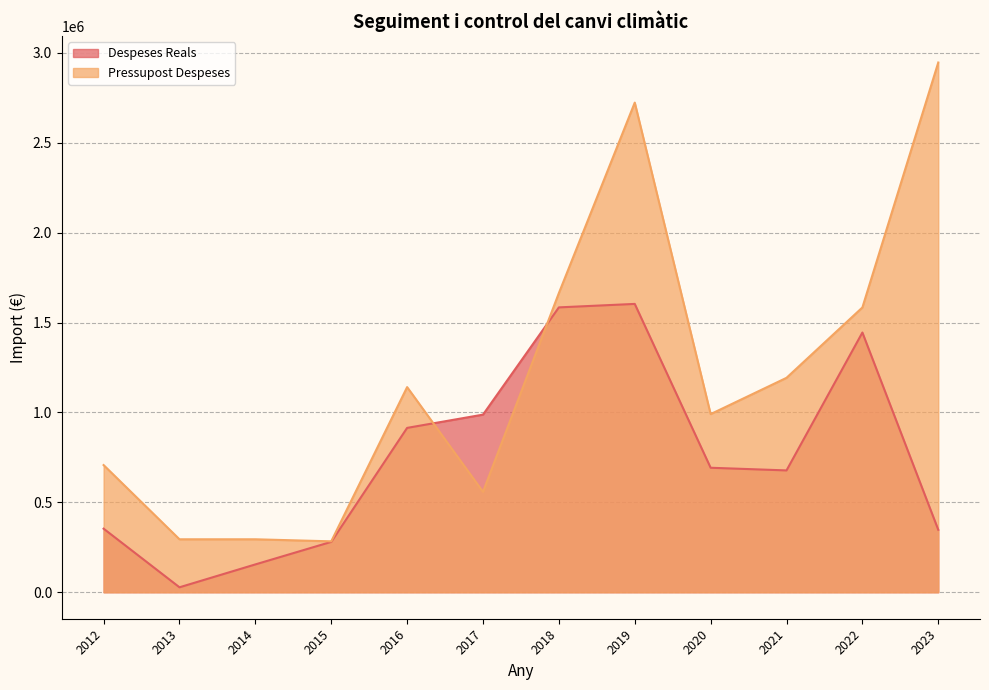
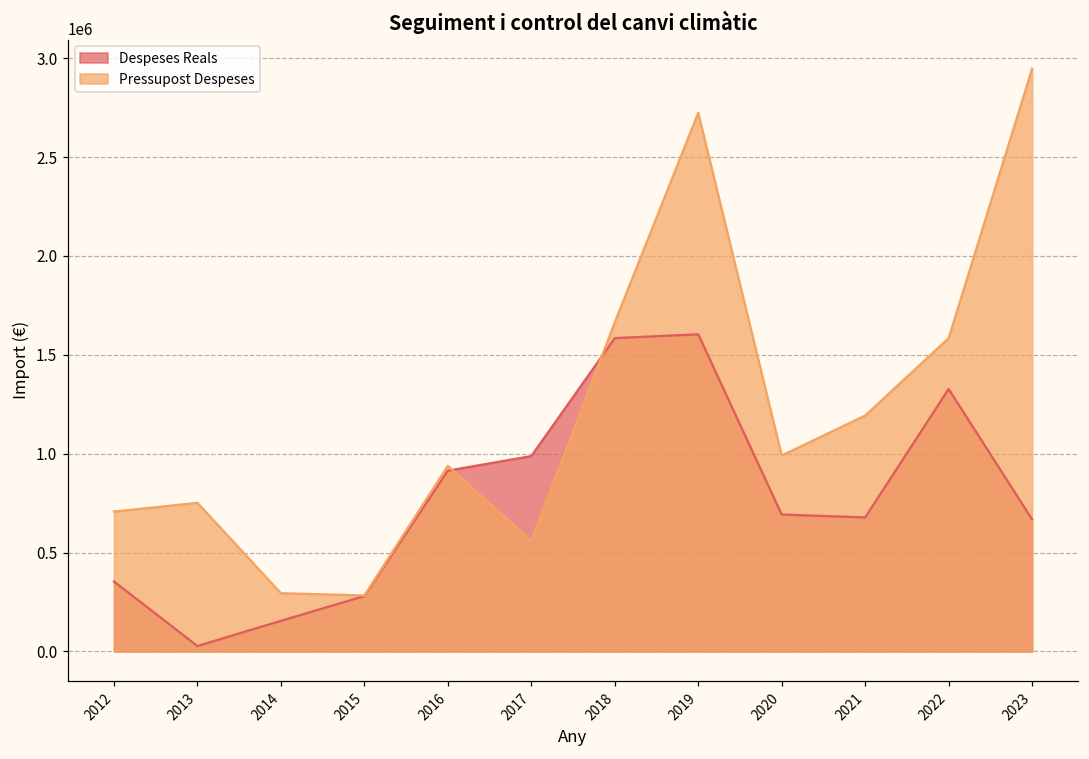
Pressupost Despeses, 2013: 290000 -> 750000
Pressupost Despeses, 2016: 1140000 -> 940000
Despeses Reals, 2022: 1440000 -> 1330000
Despeses Reals, 2023: 350000 -> 670000
